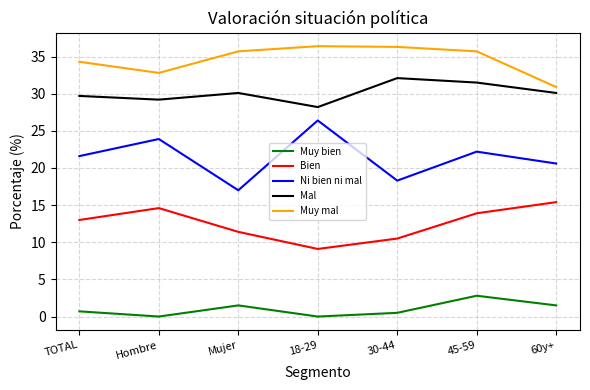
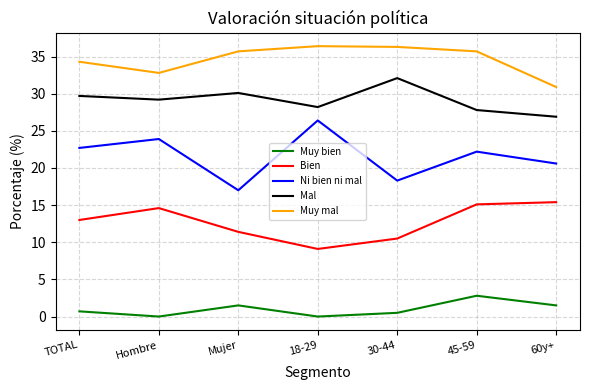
Ni bien ni mal, TOTAL: 22 -> 23
Bien, 45-59: 14 -> 15
Mal, 45-59: 32 -> 28
Mal, 60y+: 30 -> 27
